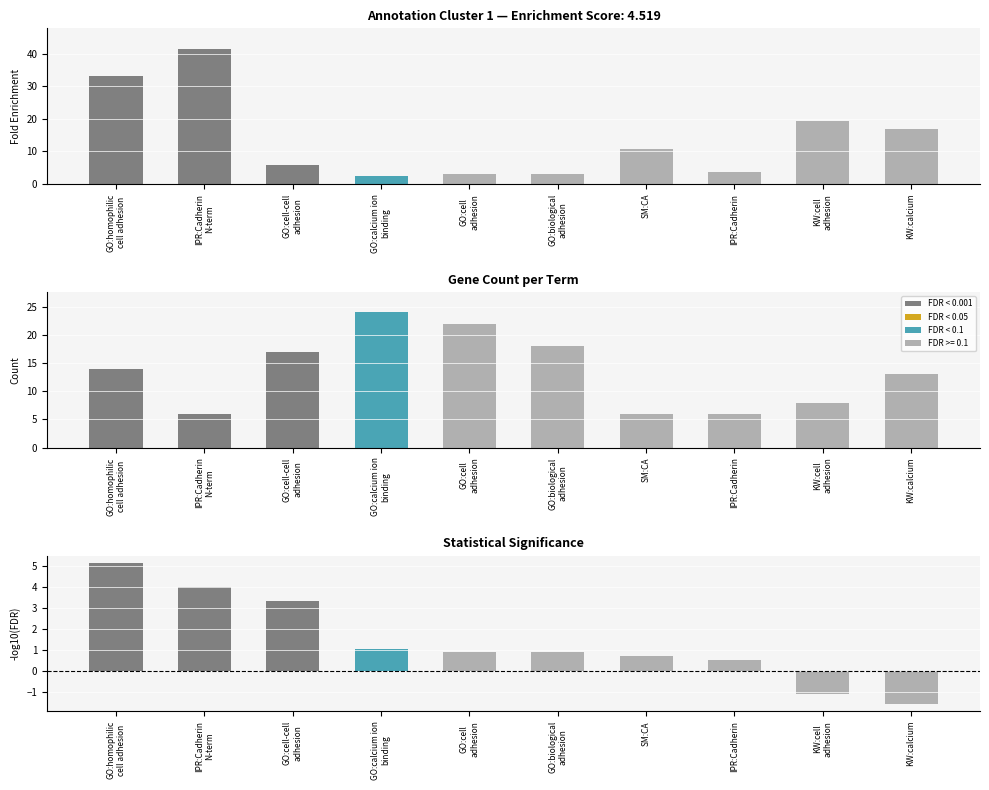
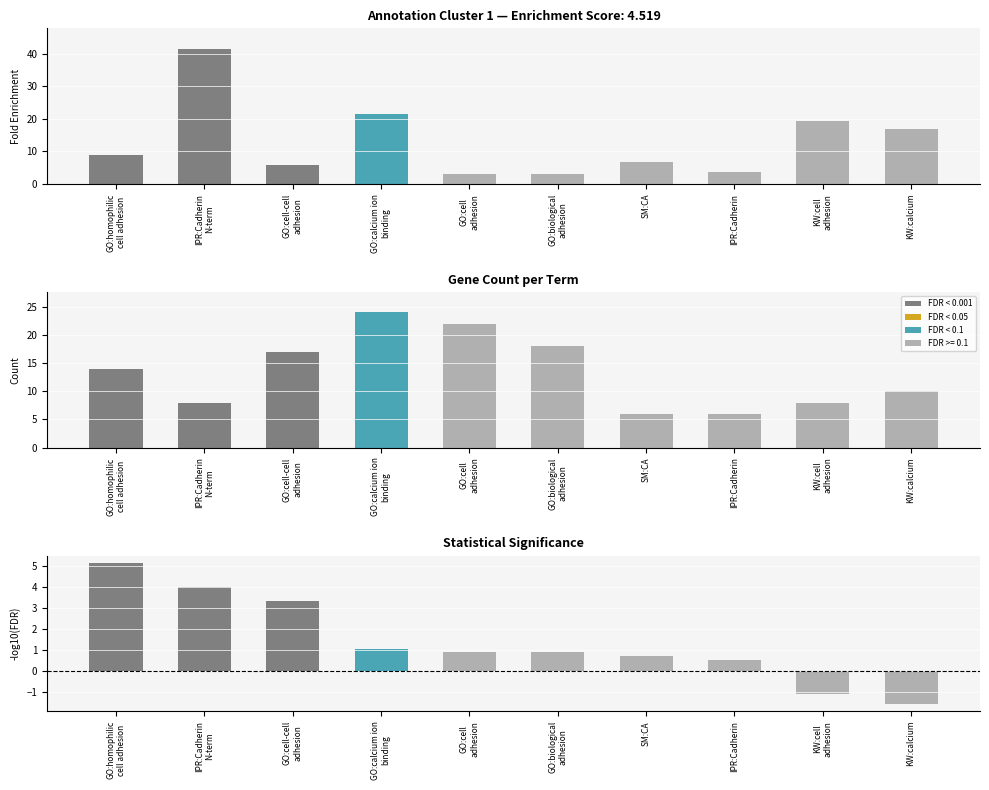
Annotation Cluster 1 — Enrichment Score: 4.519, GO:homophilic cell adhesion: 33 -> 9
Annotation Cluster 1 — Enrichment Score: 4.519, GO:calcium ion binding: 3 -> 21
Annotation Cluster 1 — Enrichment Score: 4.519, SM:CA: 11 -> 7
Gene Count per Term, IPR:Cadherin N-term: 6 -> 8
Gene Count per Term, KW:calcium: 13 -> 10
